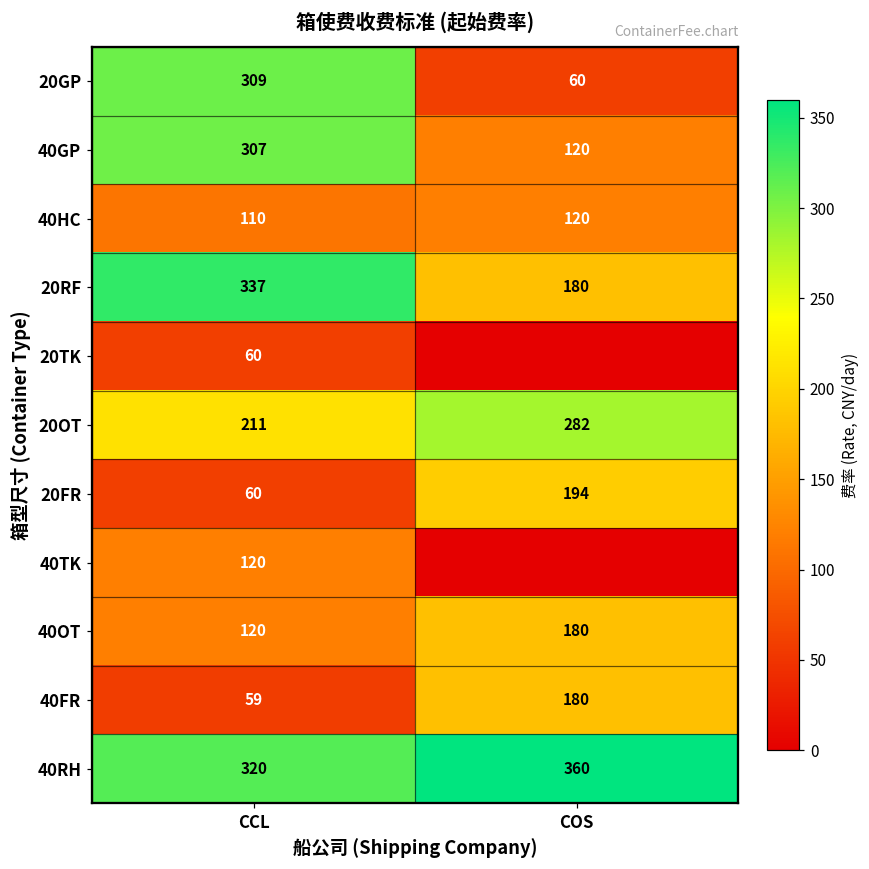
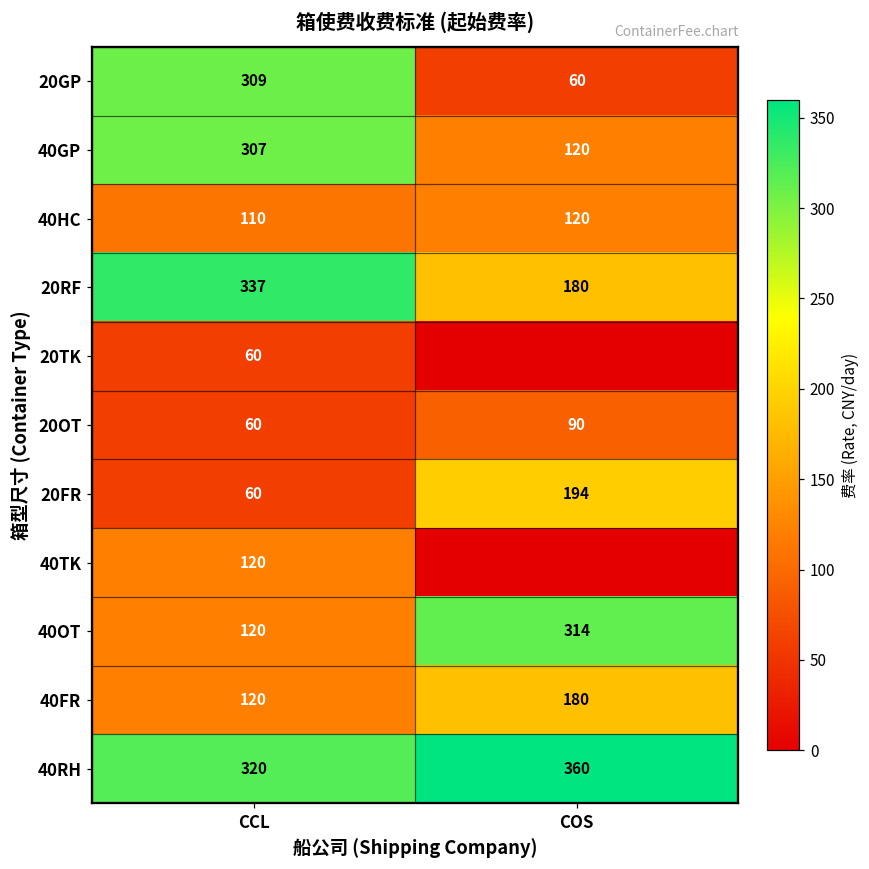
20OT, CCL: 211 -> 60
20OT, COS: 282 -> 90
40OT, COS: 180 -> 314
40FR, CCL: 59 -> 120
